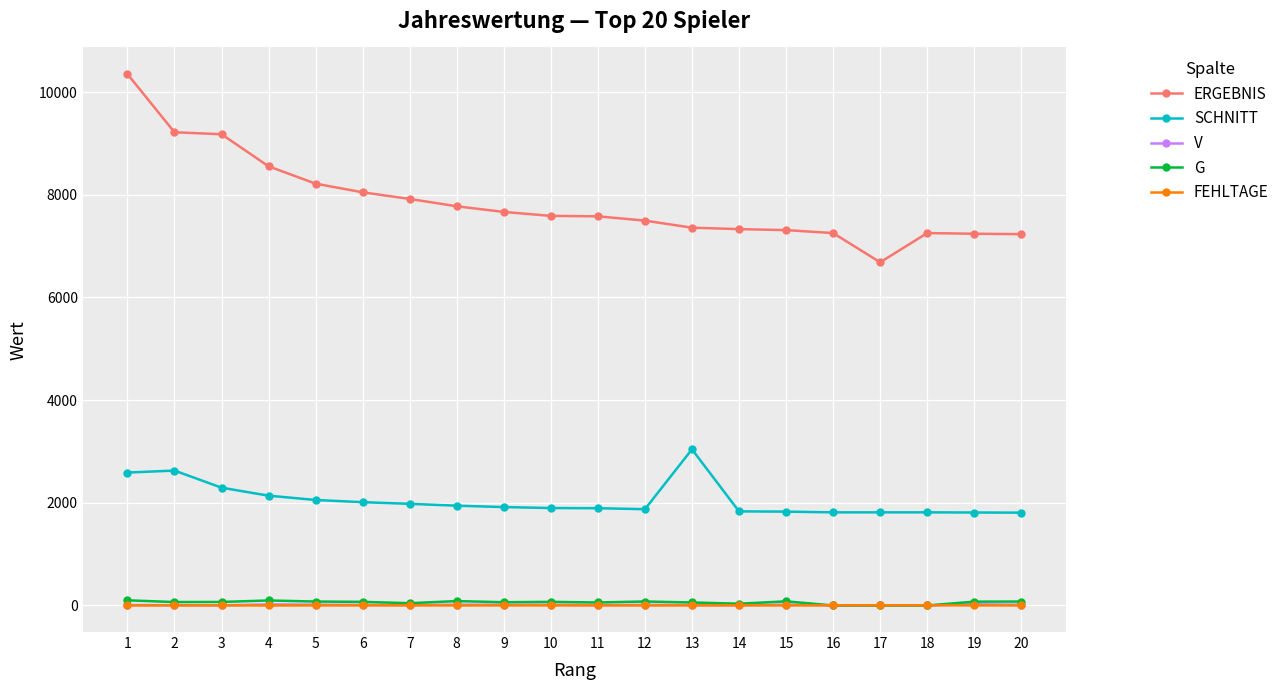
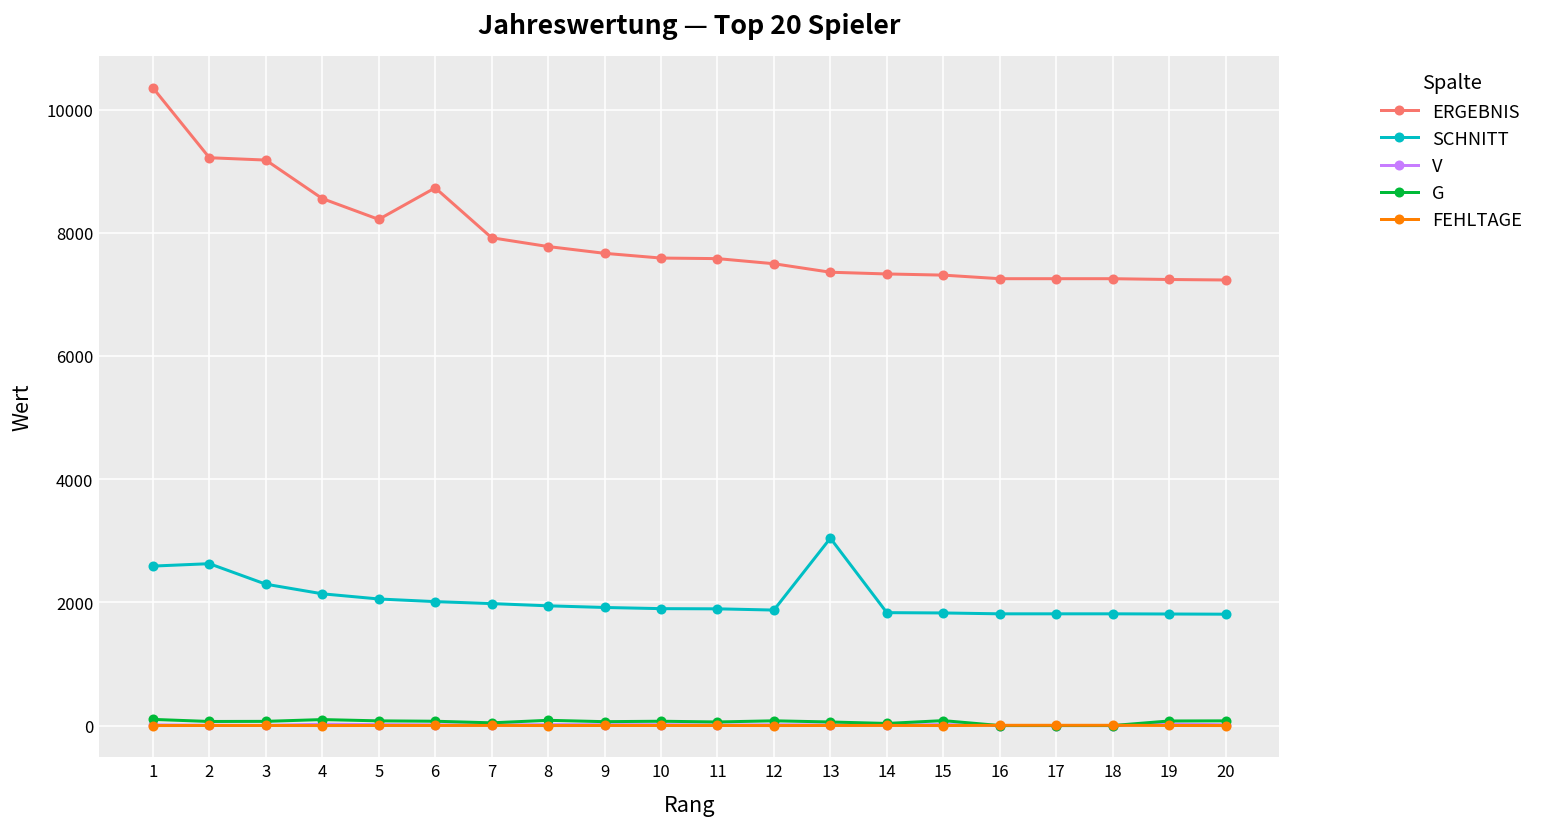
ERGEBNIS, 6: 8000 -> 8700
ERGEBNIS, 17: 6700 -> 7300
